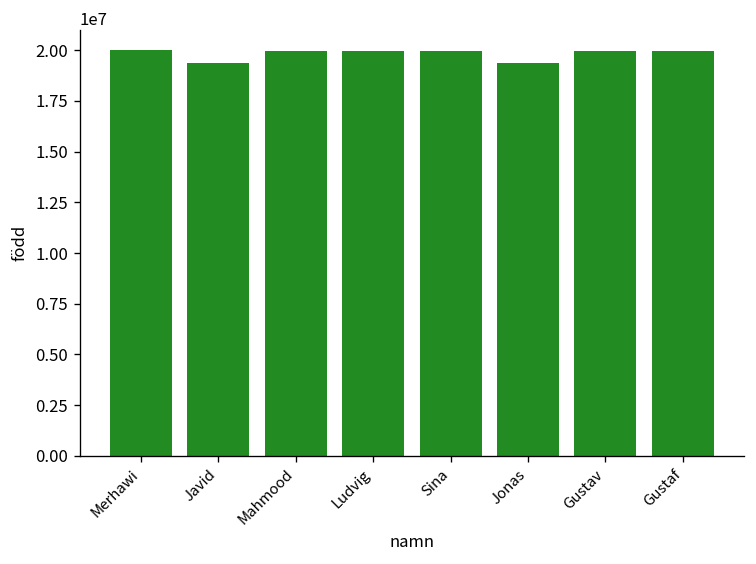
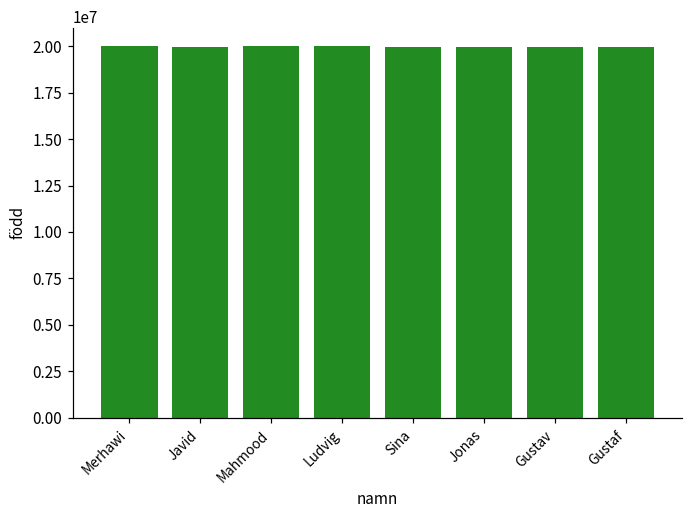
Javid: 19400000 -> 20000000
Jonas: 19400000 -> 19900000
